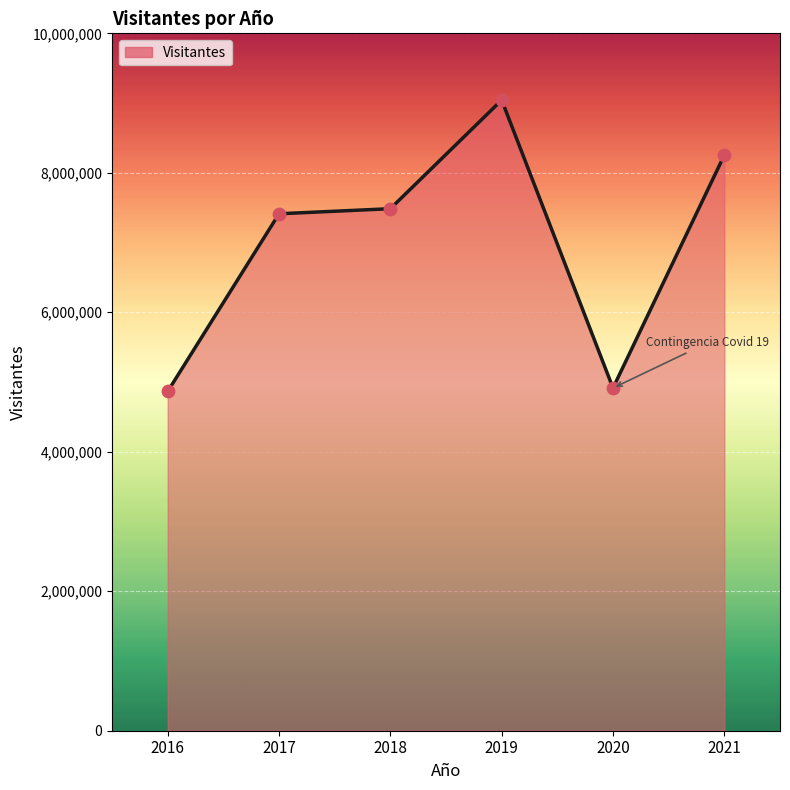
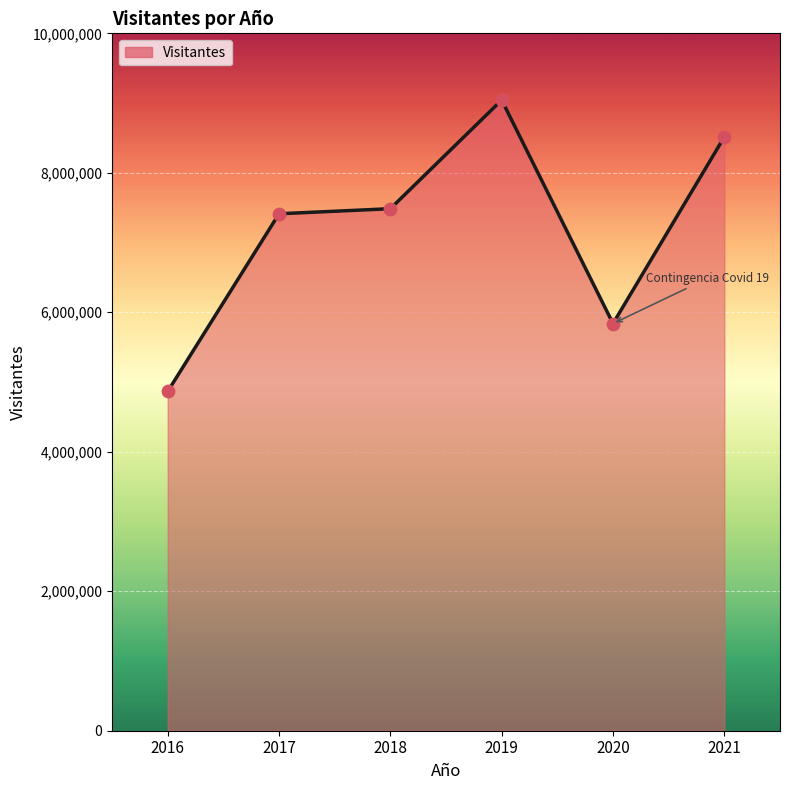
2020: 4,900,000 -> 5,800,000
2021: 8,300,000 -> 8,500,000
